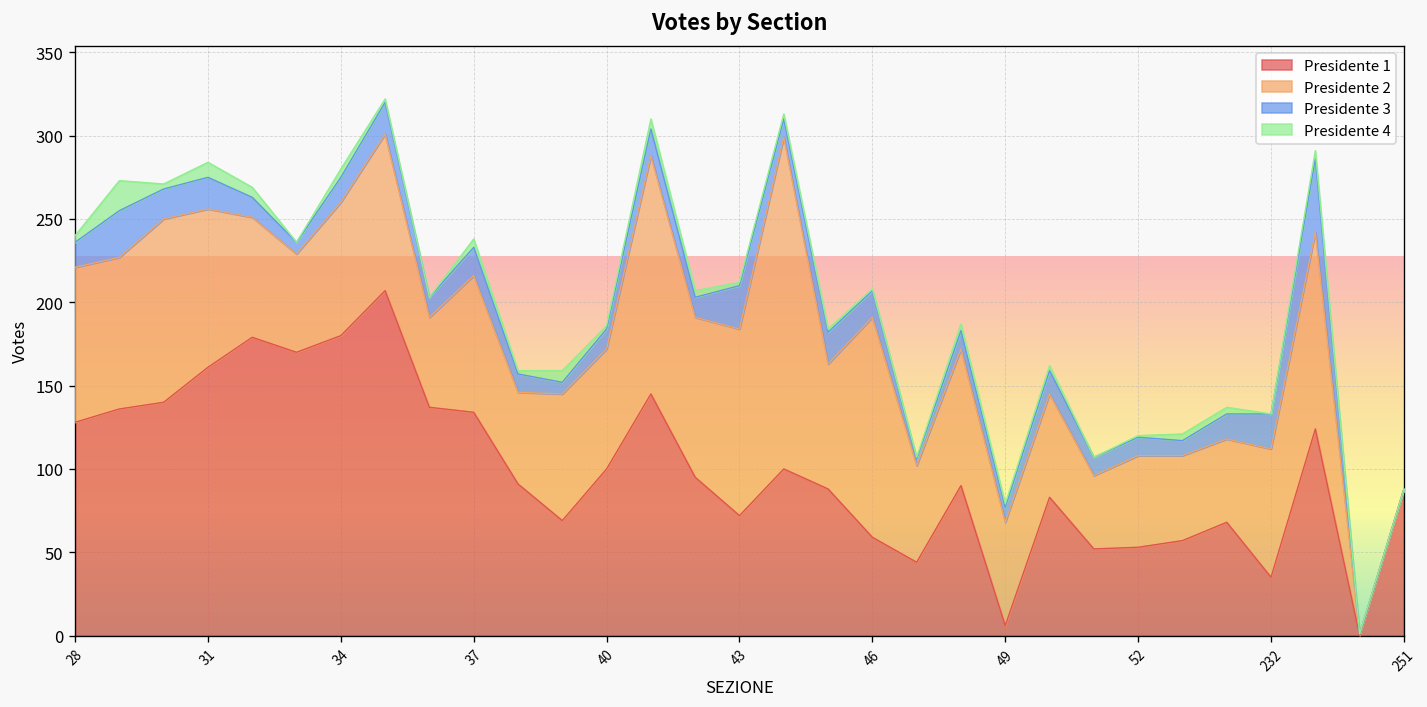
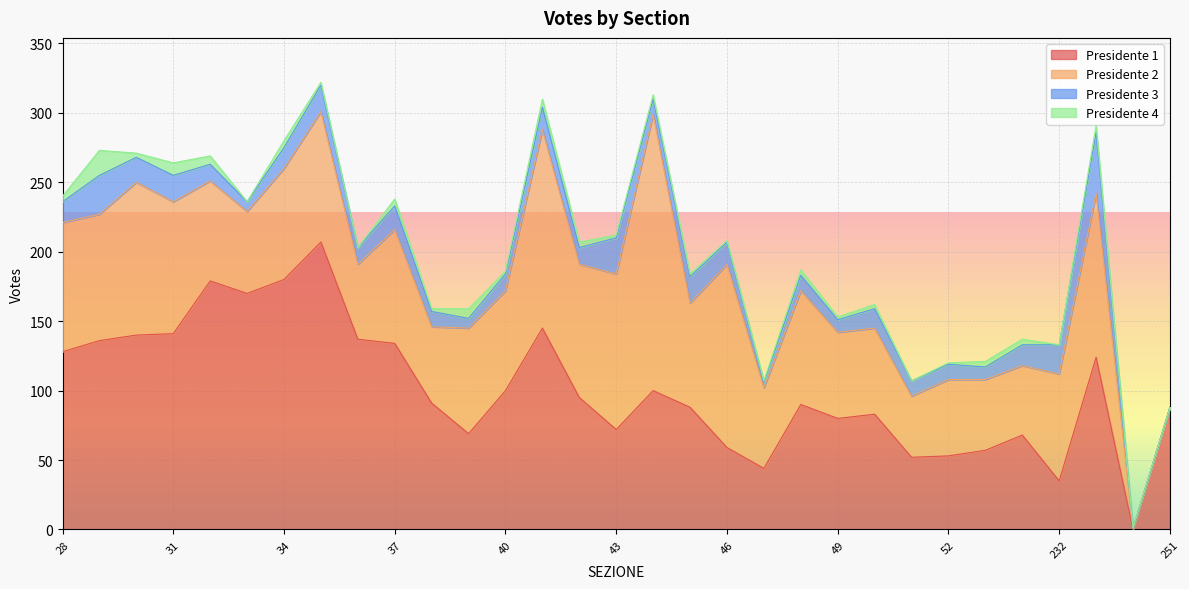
Presidente 1, 31: 161 -> 141
Presidente 1, 49: 6 -> 80
